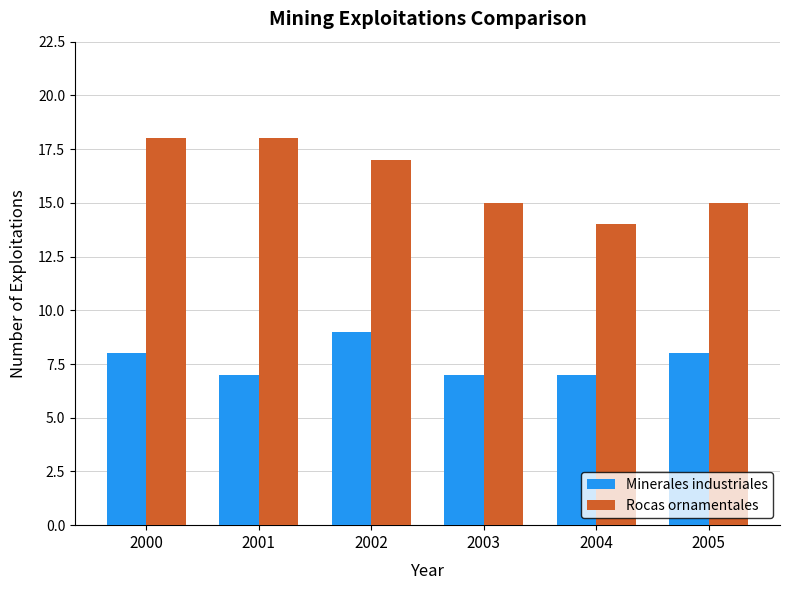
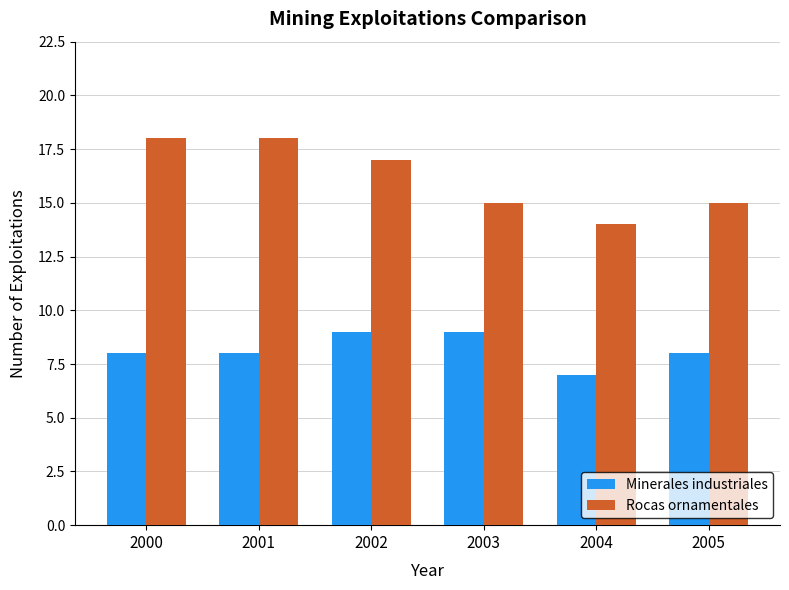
Minerales industriales, 2001: 7 -> 8
Minerales industriales, 2003: 7 -> 9
